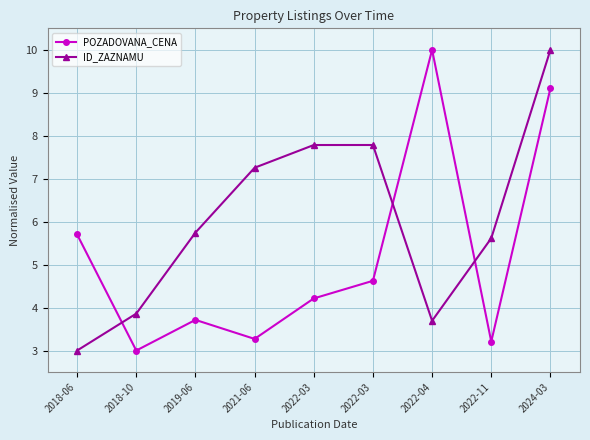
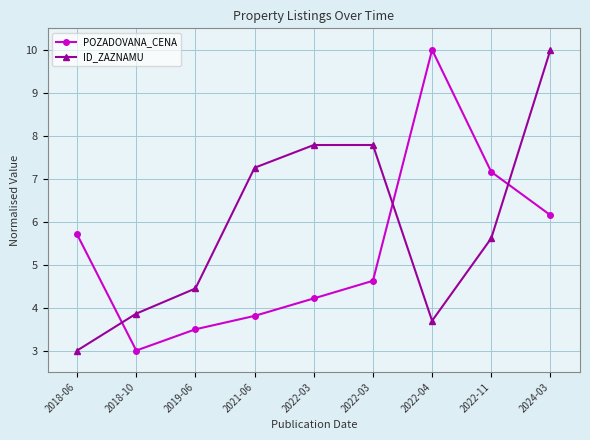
POZADOVANA_CENA, 2019-06: 3.7 -> 3.5
ID_ZAZNAMU, 2019-06: 5.7 -> 4.4
POZADOVANA_CENA, 2021-06: 3.3 -> 3.8
POZADOVANA_CENA, 2022-11: 3.2 -> 7.2
POZADOVANA_CENA, 2024-03: 9.1 -> 6.2
